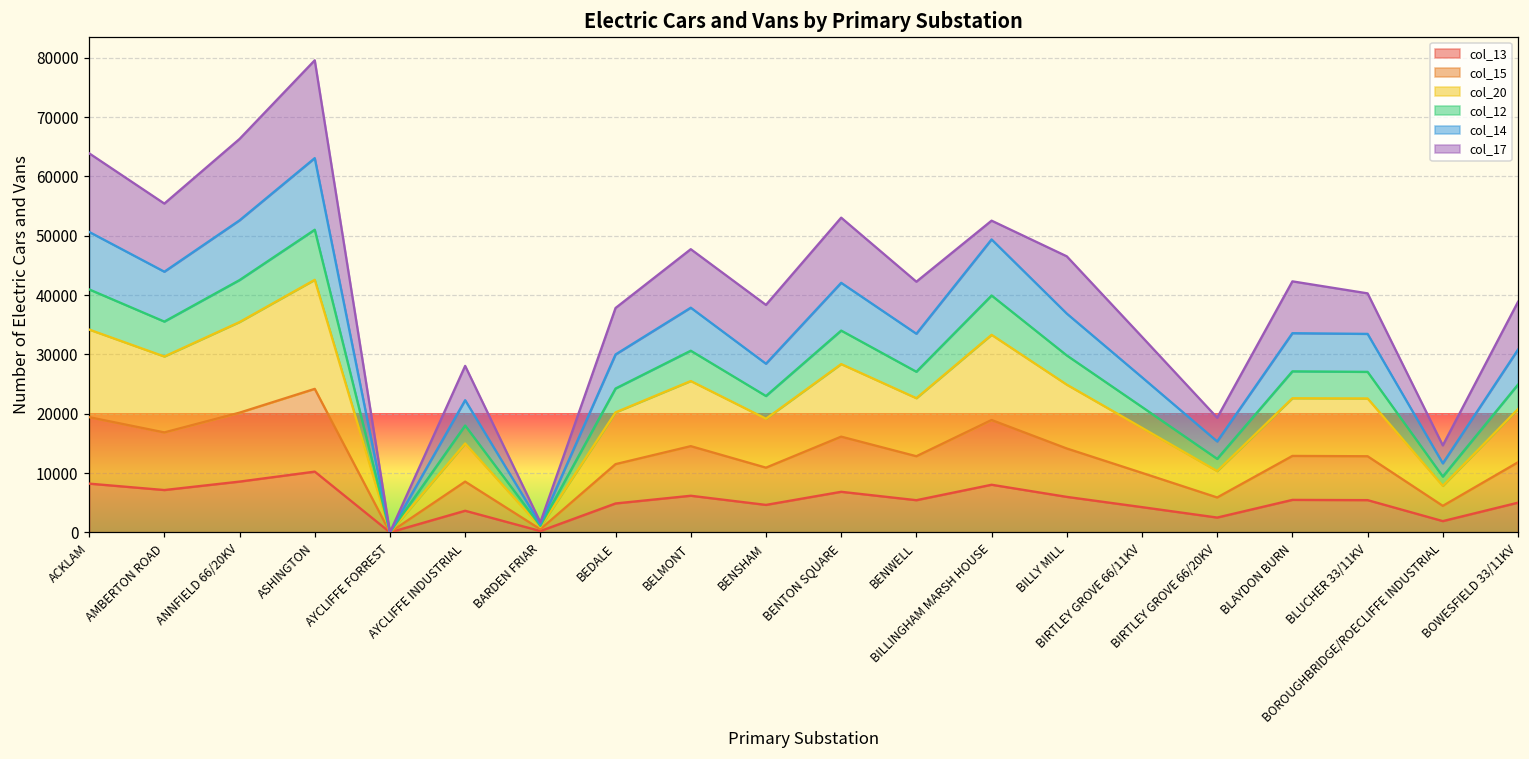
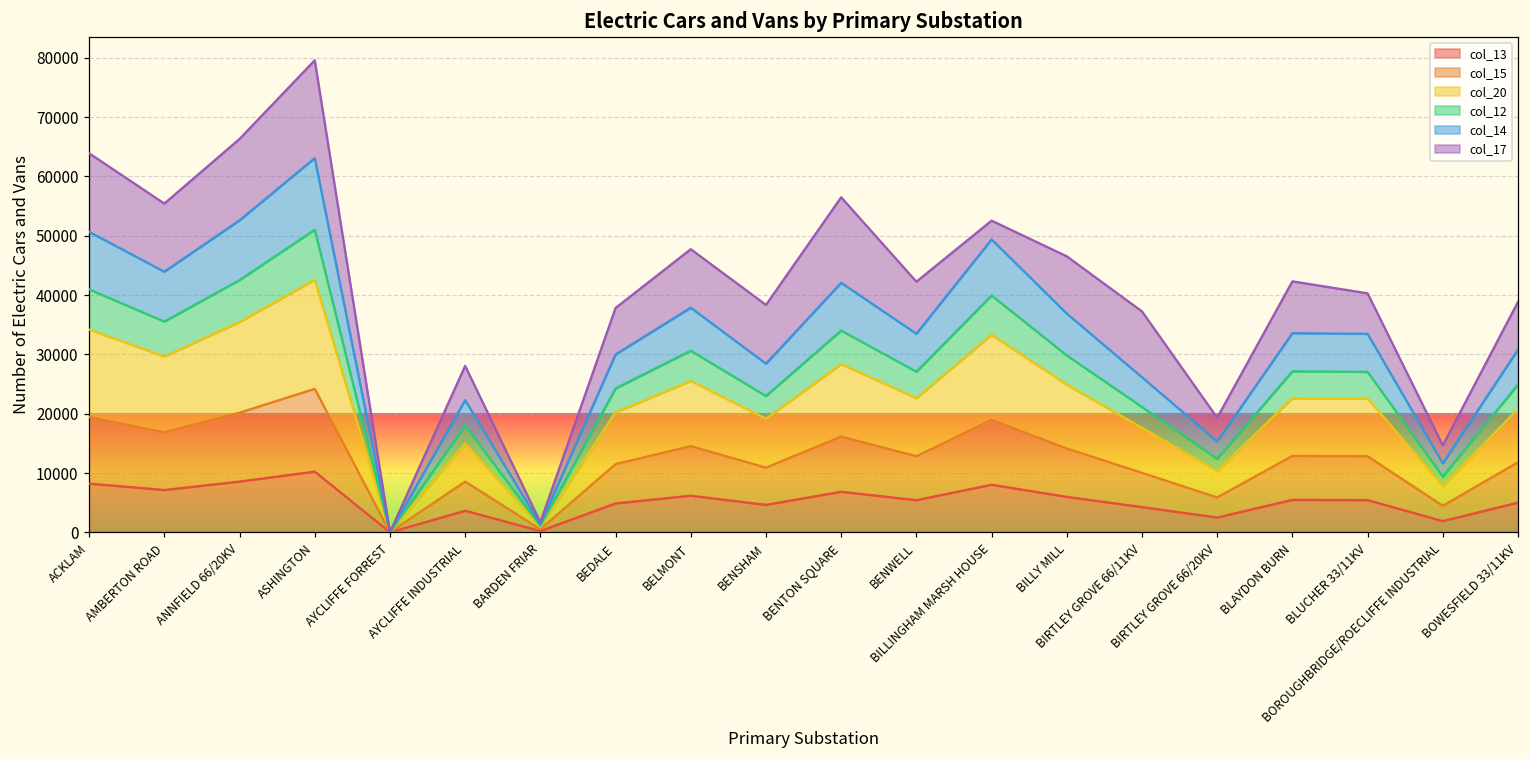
col_17, BENTON SQUARE: 11000 -> 14000
col_17, BIRTLEY GROVE 66/11KV: 7000 -> 11000
